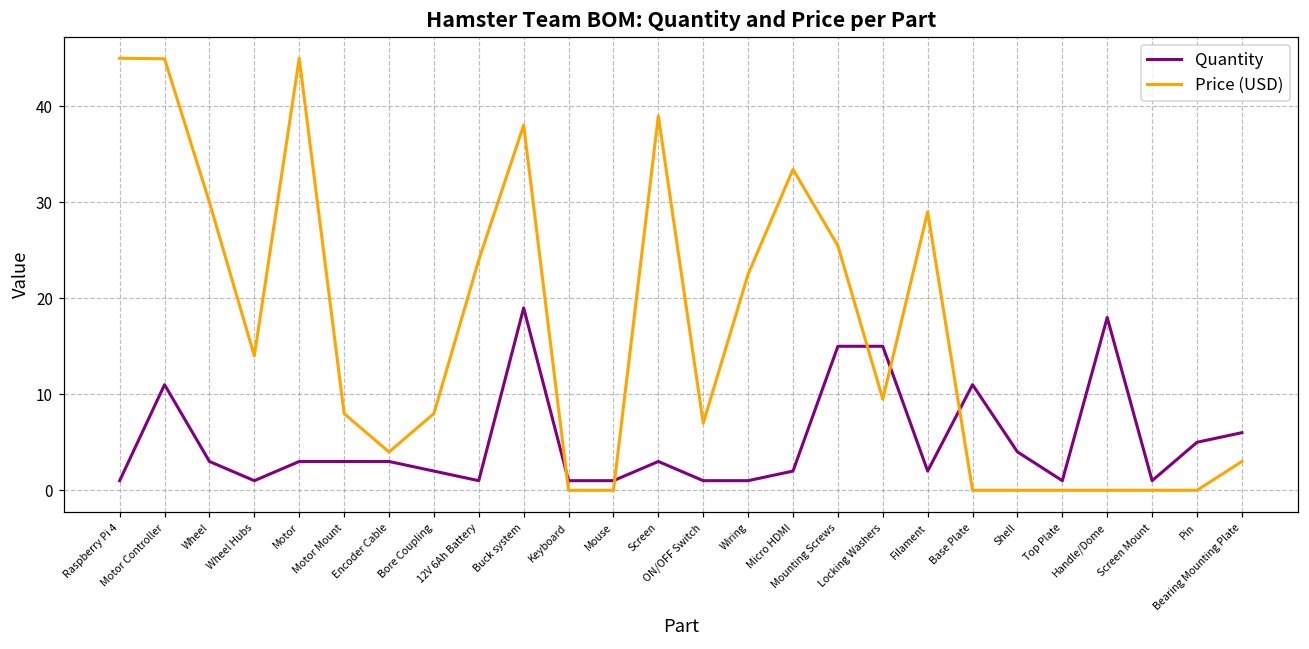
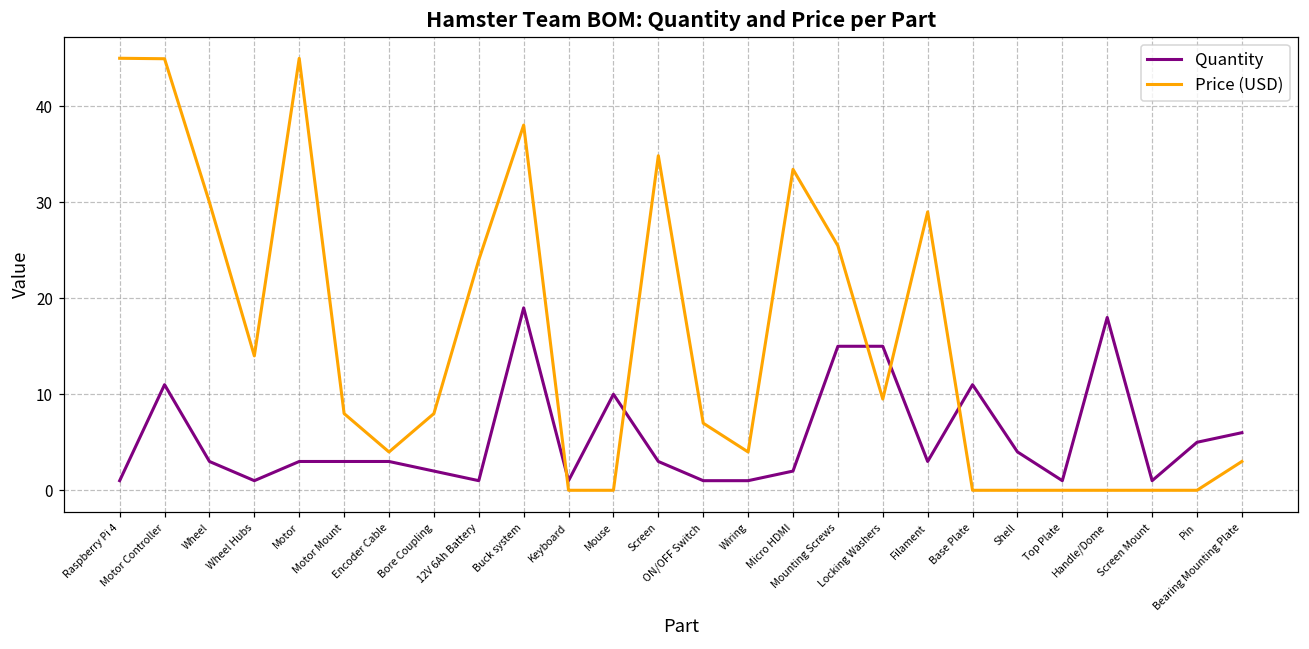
Quantity, Mouse: 1 -> 10
Price (USD), Screen: 39 -> 35
Price (USD), Wiring: 23 -> 4
Quantity, Filament: 2 -> 3
